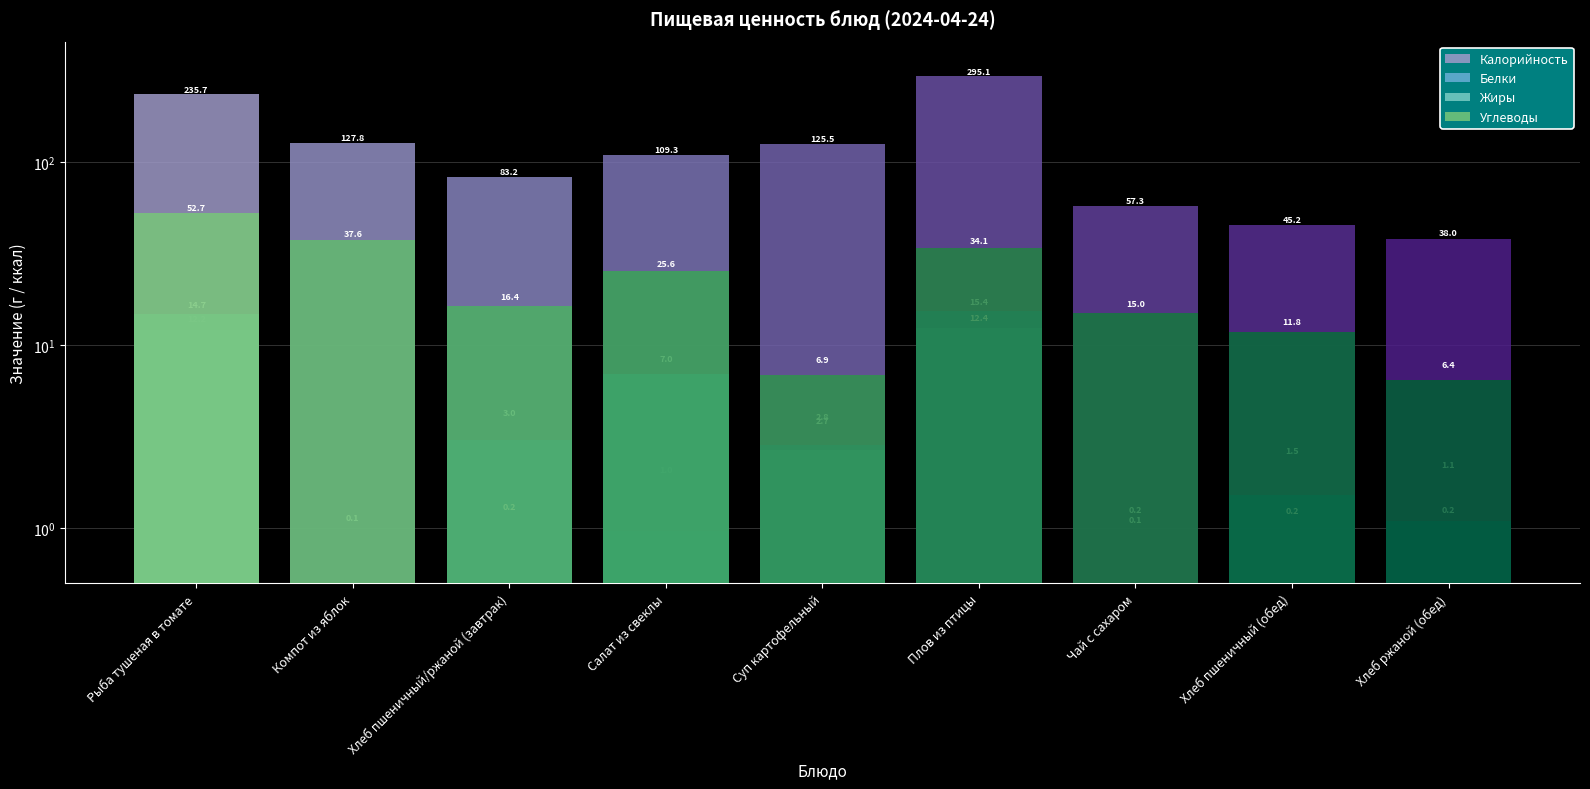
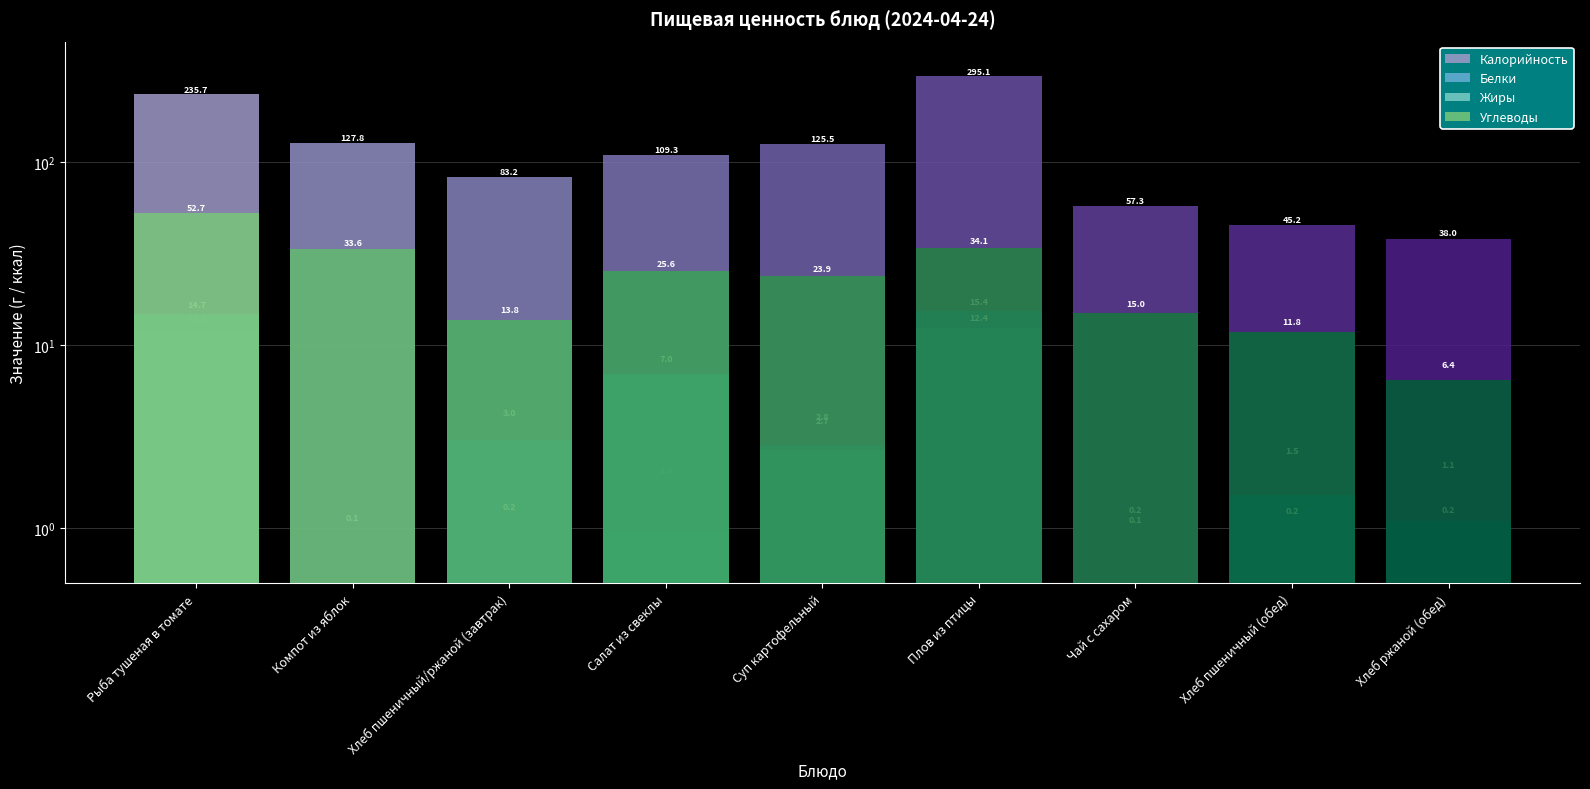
Углеводы, Компот из яблок: 37.6 -> 33.6
Углеводы, Хлеб пшеничный/ржаной (завтрак): 16.4 -> 13.8
Углеводы, Суп картофельный: 6.9 -> 23.9
